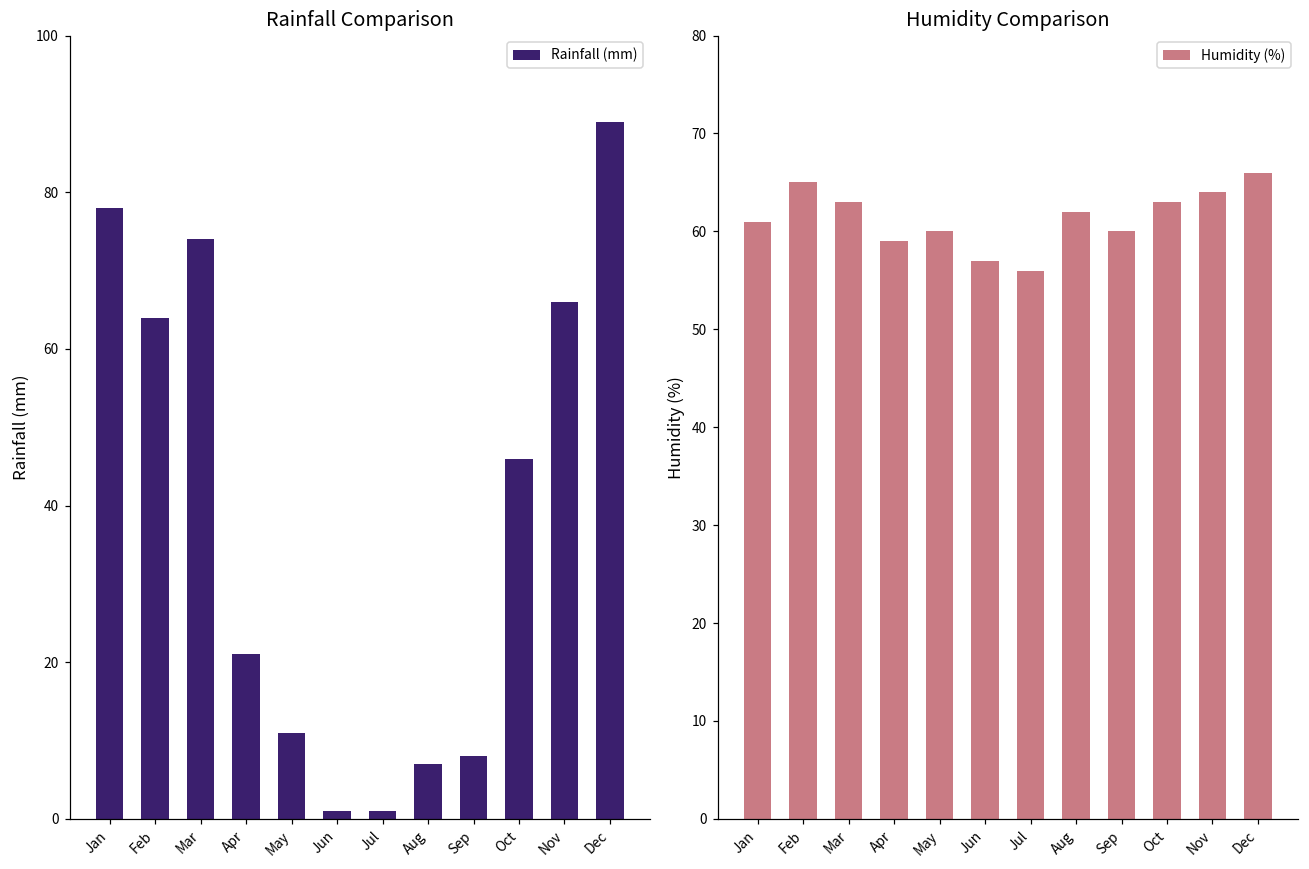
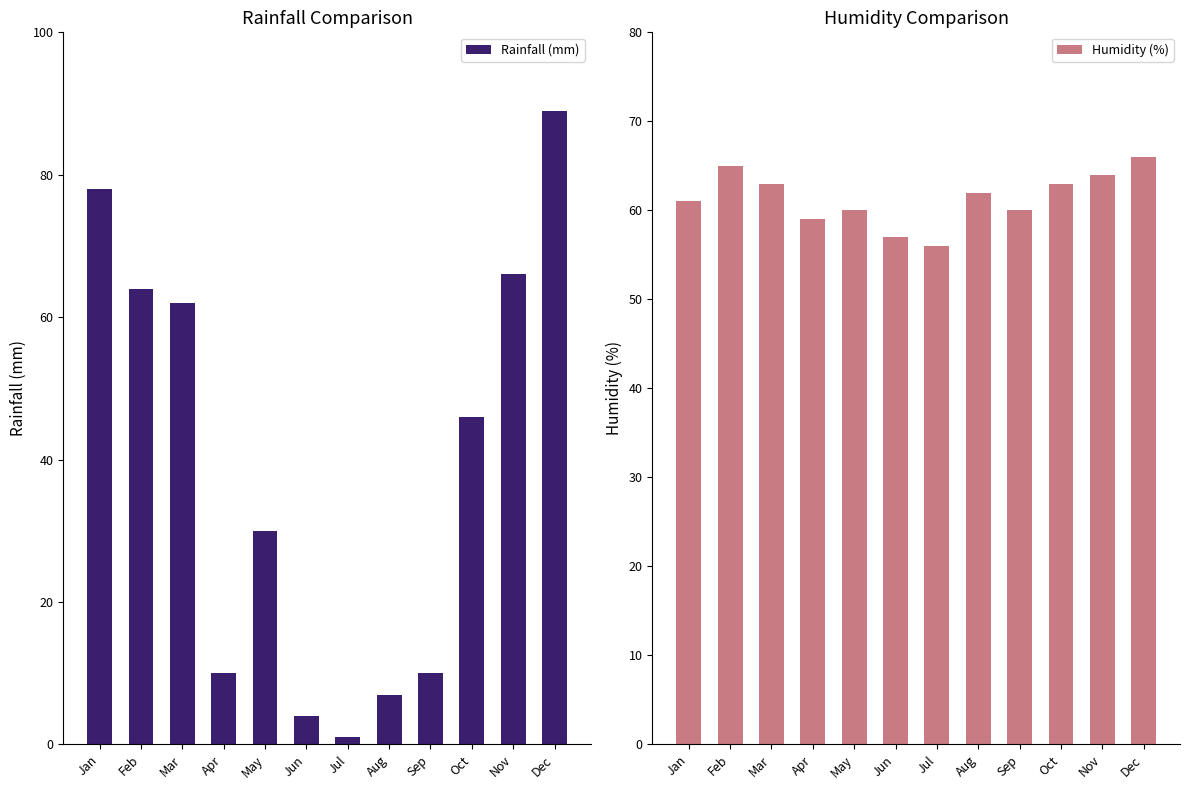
Rainfall Comparison, Mar: 74 -> 62
Rainfall Comparison, Apr: 21 -> 10
Rainfall Comparison, May: 11 -> 30
Rainfall Comparison, Jun: 1 -> 4
Rainfall Comparison, Sep: 8 -> 10
